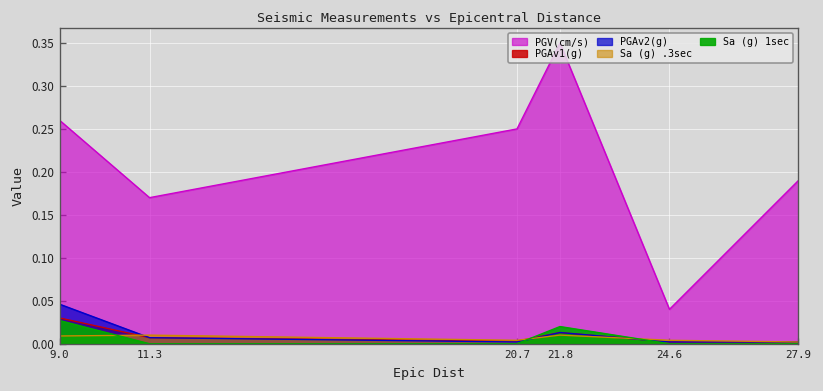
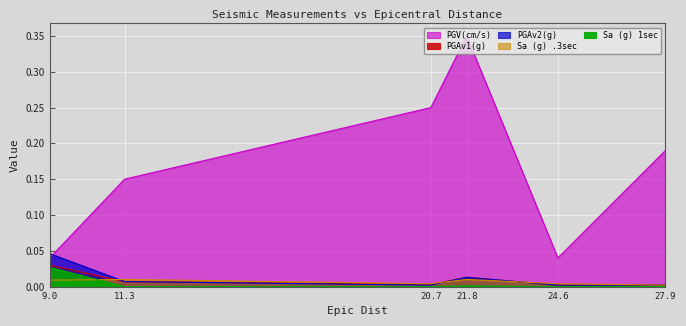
PGV(cm/s), 9.0: 0.26 -> 0.04
PGV(cm/s), 11.3: 0.17 -> 0.15
Sa (g) 1sec, 21.8: 0.02 -> 0.00
